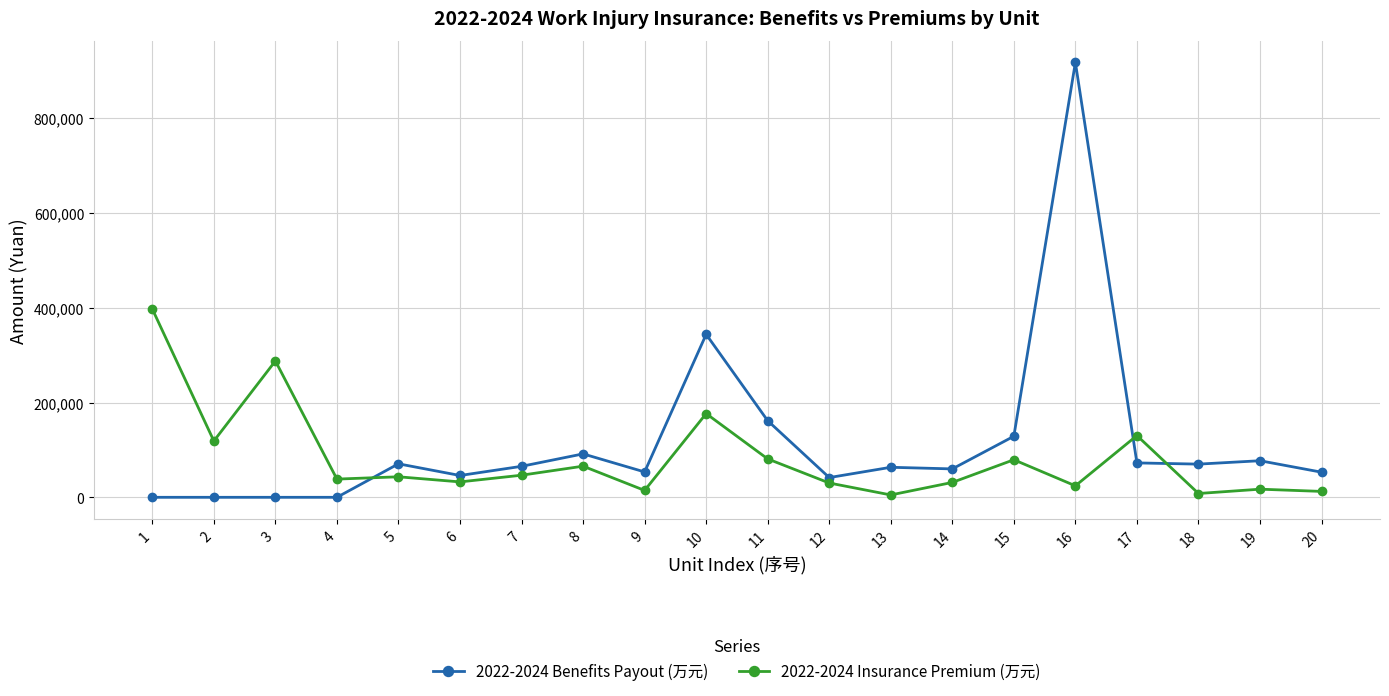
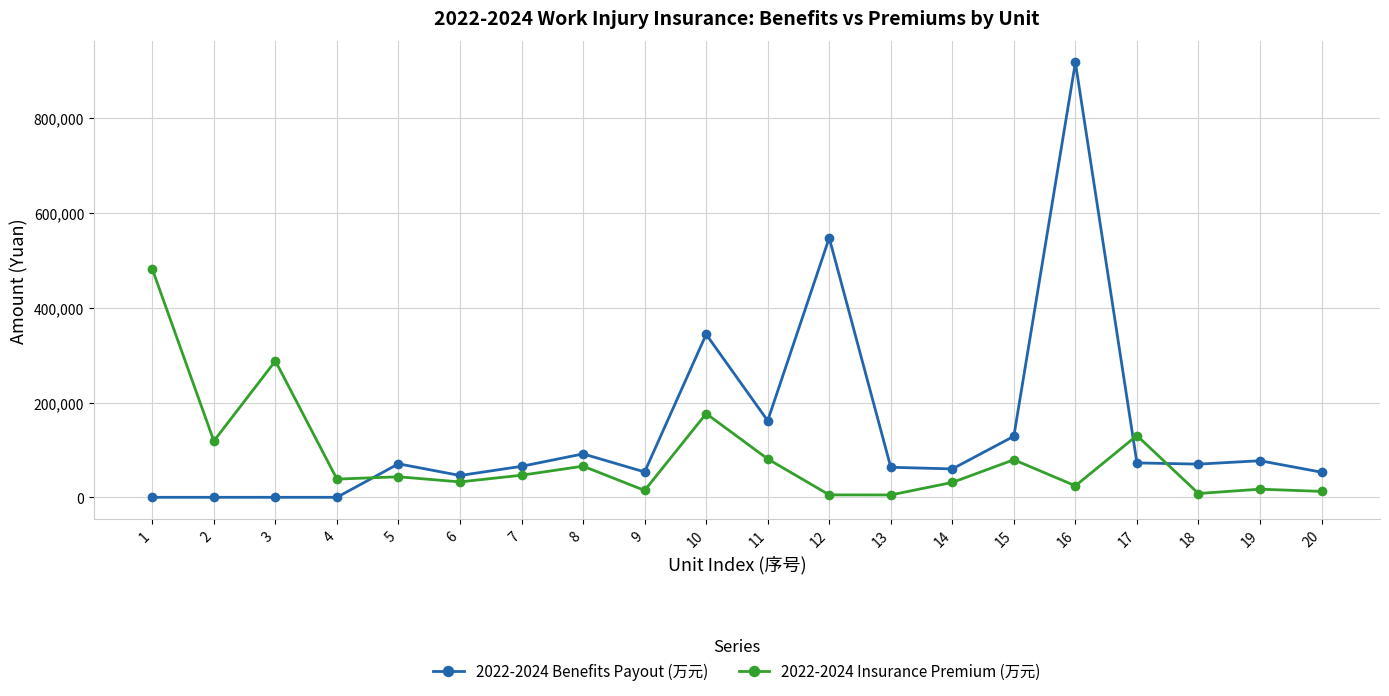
2022-2024 Insurance Premium (万元), 1: 400,000 -> 480,000
2022-2024 Benefits Payout (万元), 12: 40,000 -> 550,000
2022-2024 Insurance Premium (万元), 12: 30,000 -> 10,000
